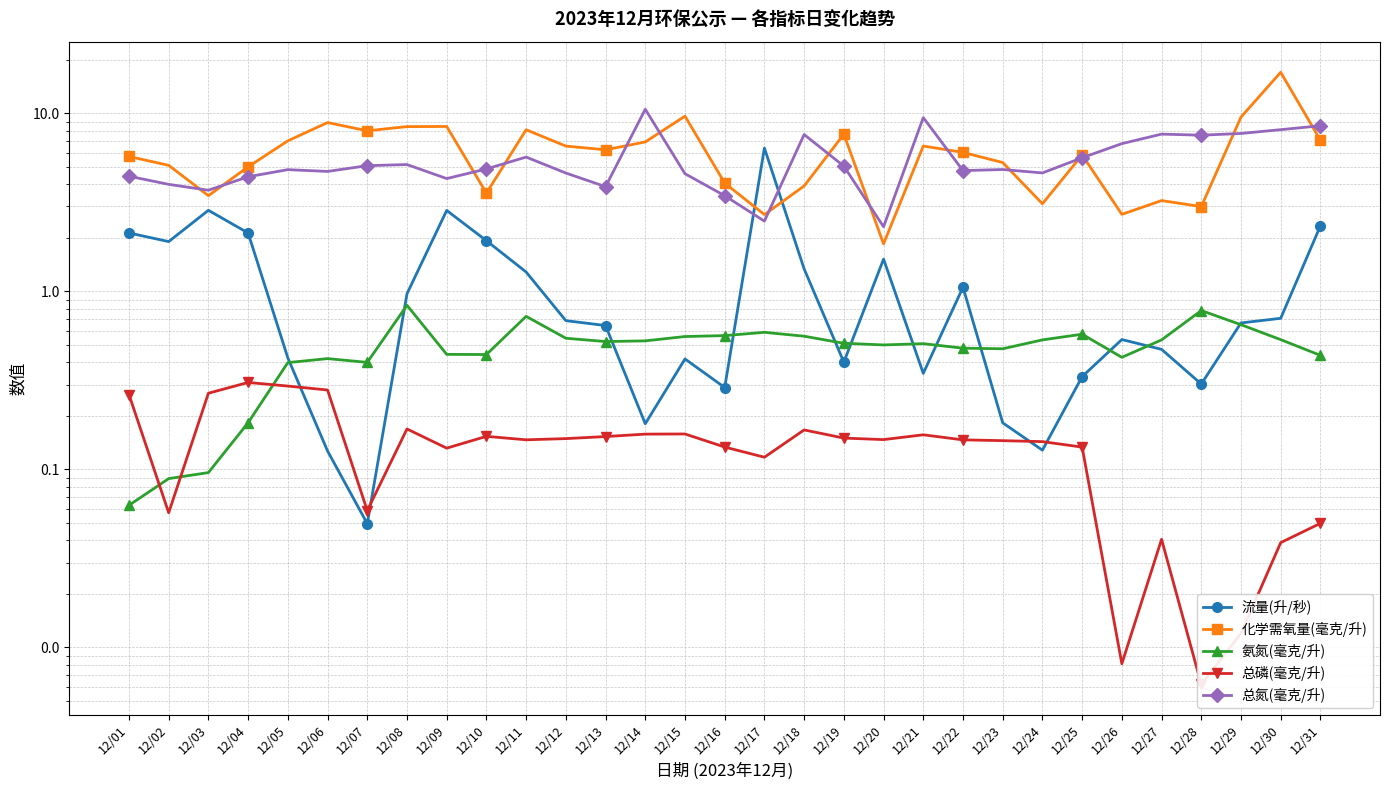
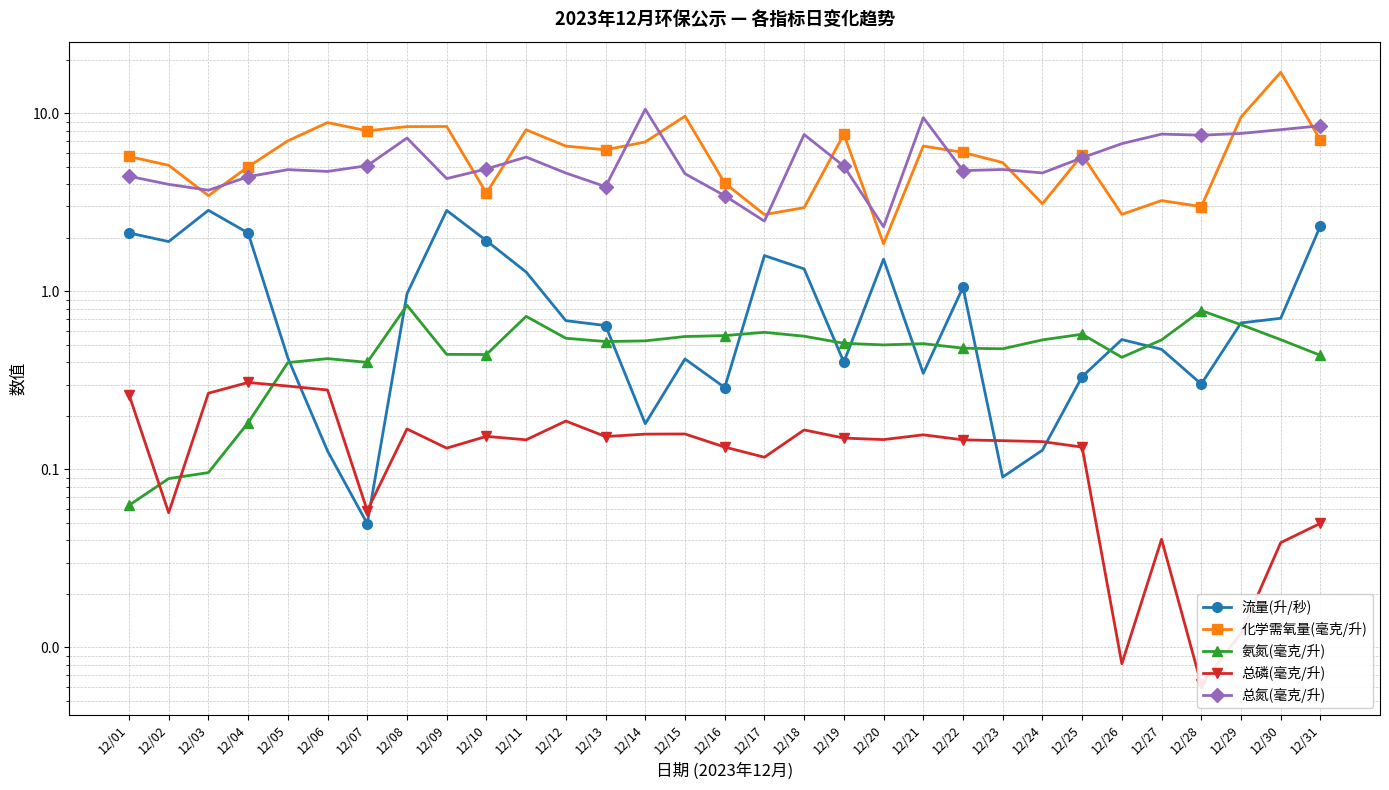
总氮(毫克/升), 12/08: 5.2 -> 7.3
总磷(毫克/升), 12/12: 0.15 -> 0.19
流量(升/秒), 12/17: 6.4 -> 1.6
化学需氧量(毫克/升), 12/18: 3.9 -> 3.0
流量(升/秒), 12/23: 0.18 -> 0.09
